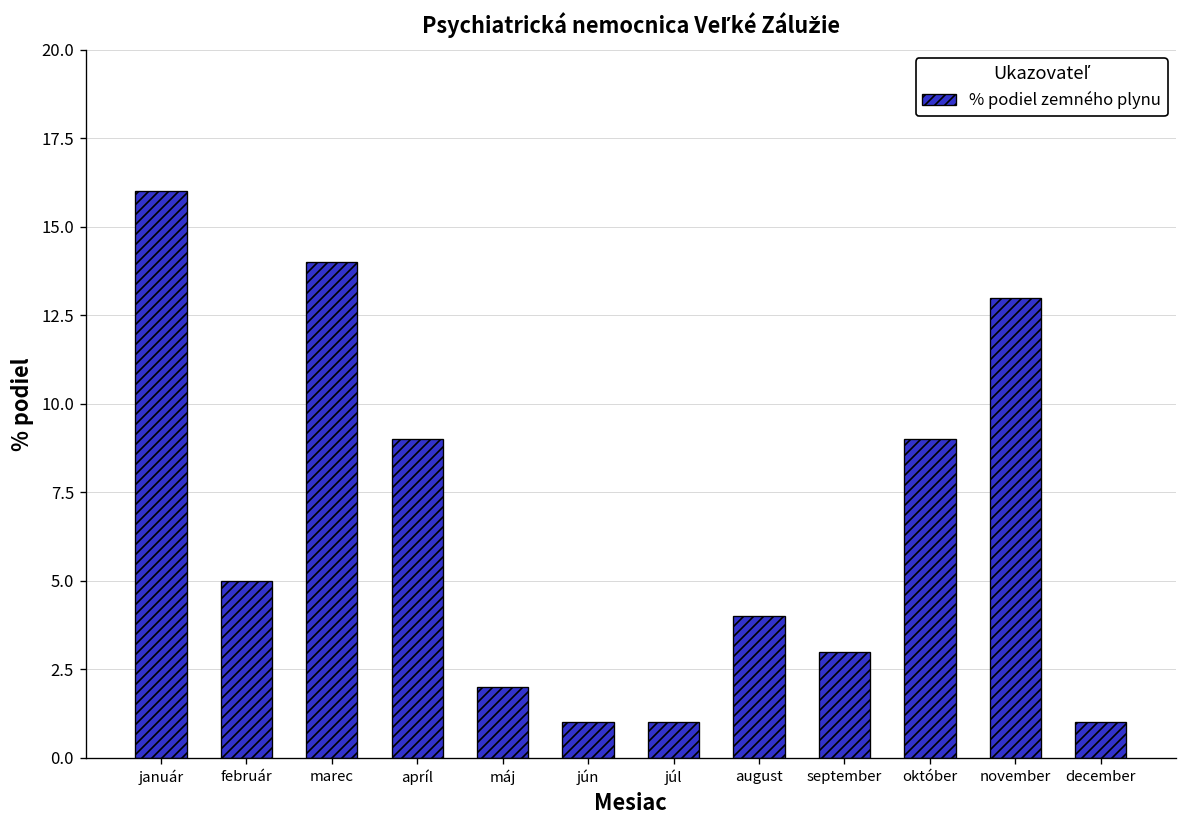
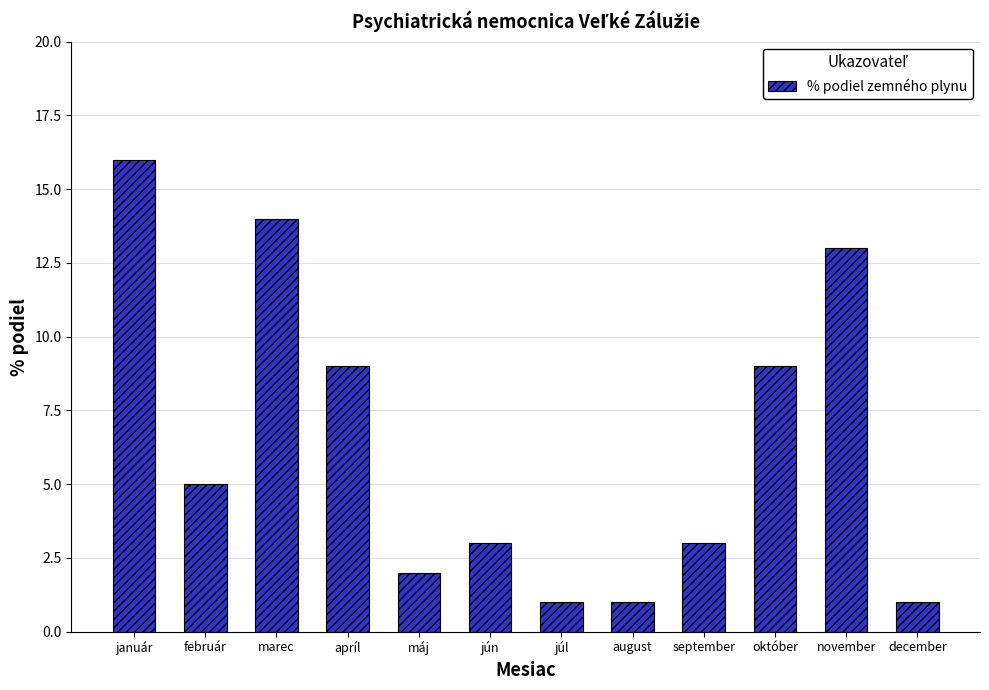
jún: 1 -> 3
august: 4 -> 1
